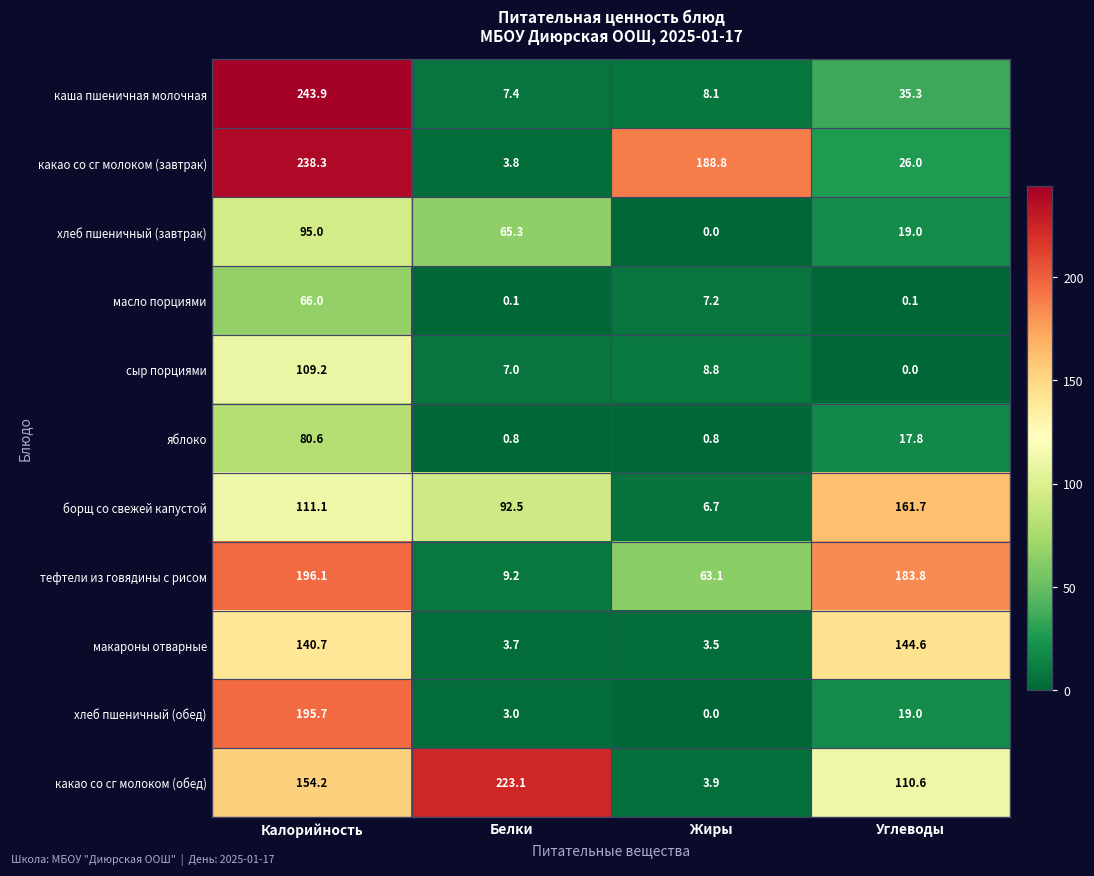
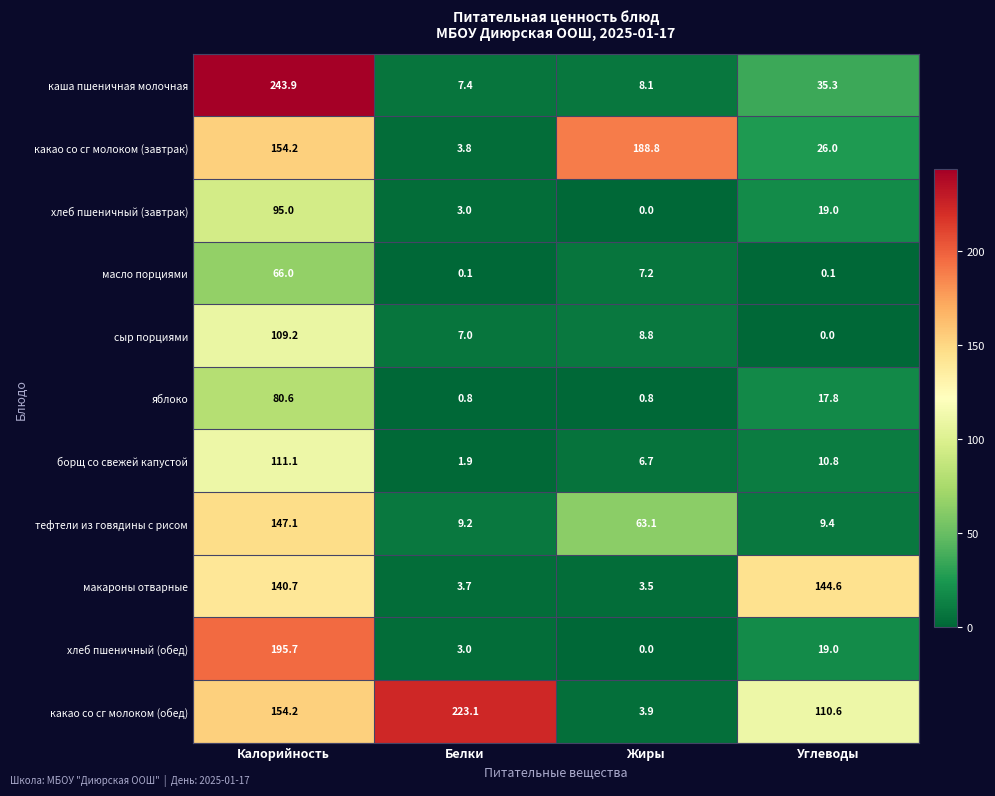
какао со сг молоком (завтрак), Калорийность: 238.3 -> 154.2
хлеб пшеничный (завтрак), Белки: 65.3 -> 3.0
борщ со свежей капустой, Белки: 92.5 -> 1.9
борщ со свежей капустой, Углеводы: 161.7 -> 10.8
тефтели из говядины с рисом, Калорийность: 196.1 -> 147.1
тефтели из говядины с рисом, Углеводы: 183.8 -> 9.4
